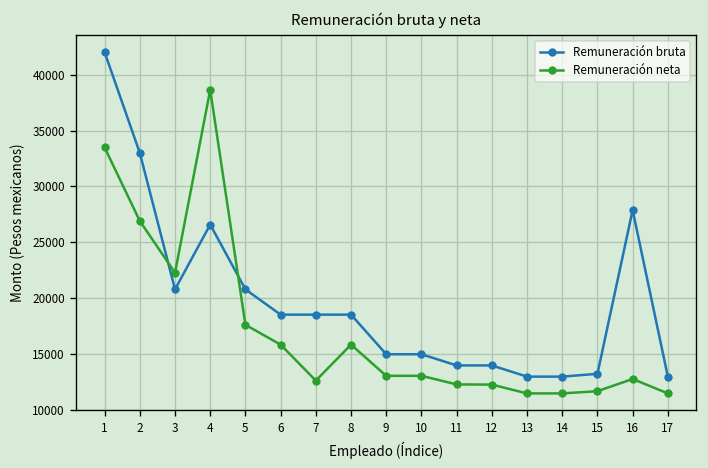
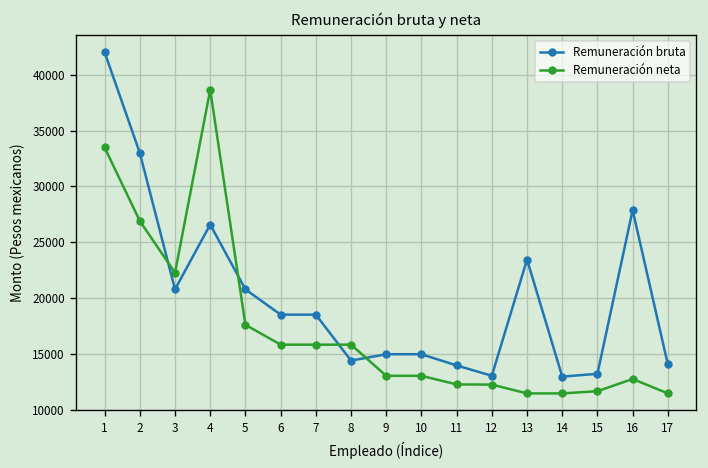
Remuneración neta, 7: 13000 -> 16000
Remuneración bruta, 8: 19000 -> 14000
Remuneración bruta, 12: 14000 -> 13000
Remuneración bruta, 13: 13000 -> 23000
Remuneración bruta, 17: 13000 -> 14000
